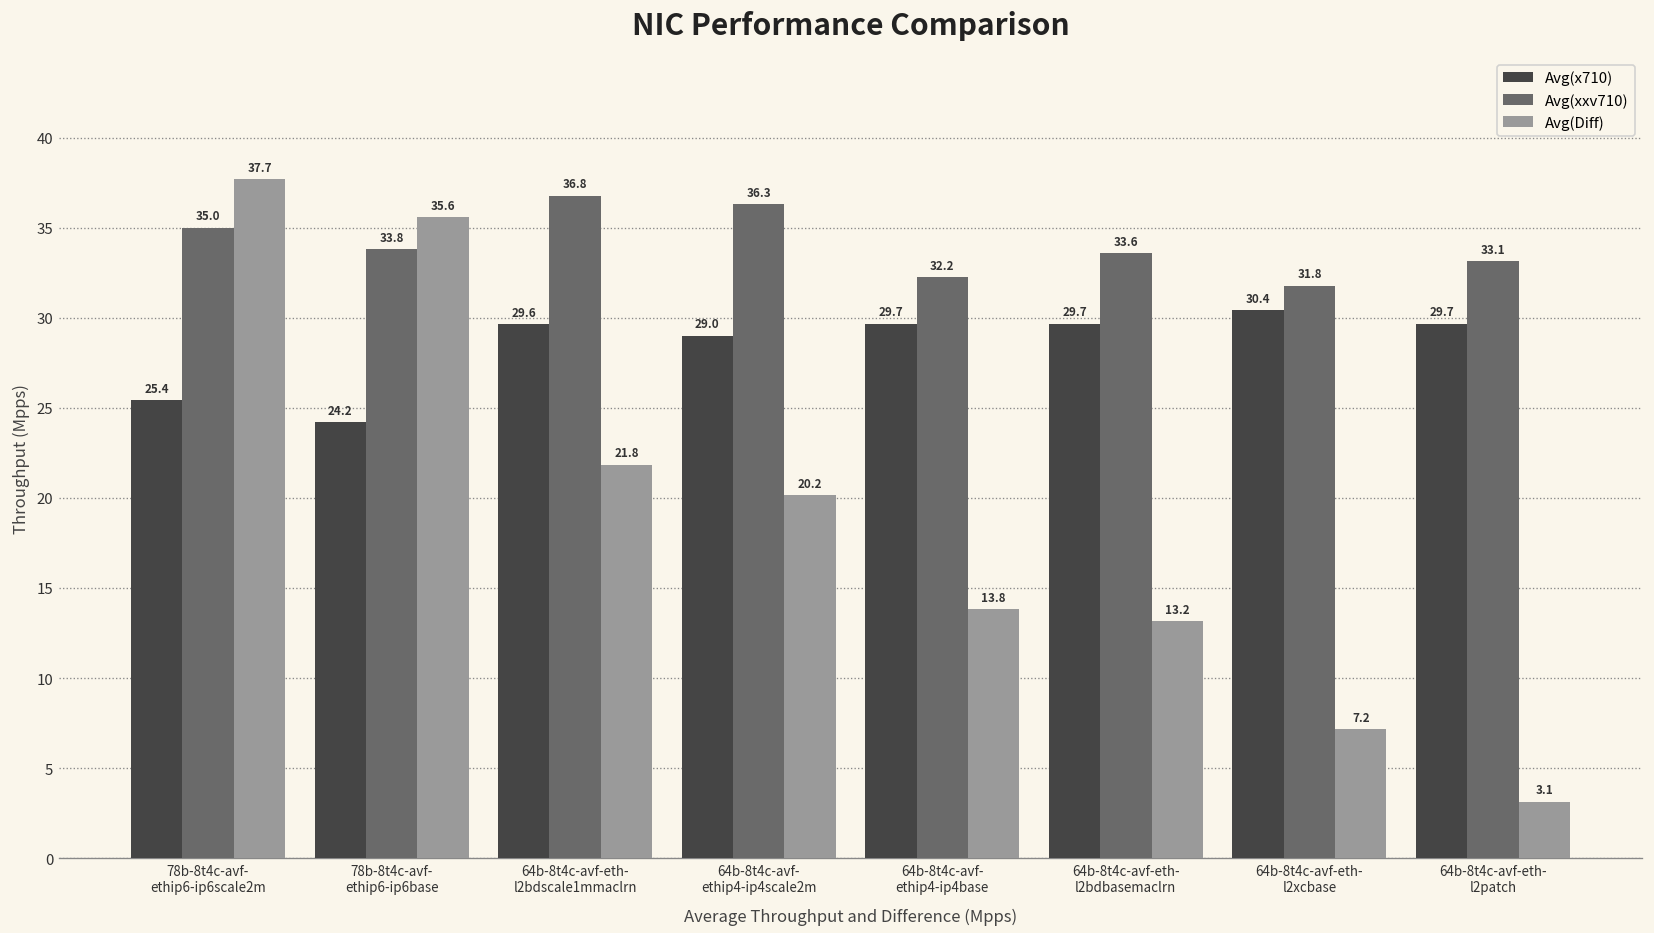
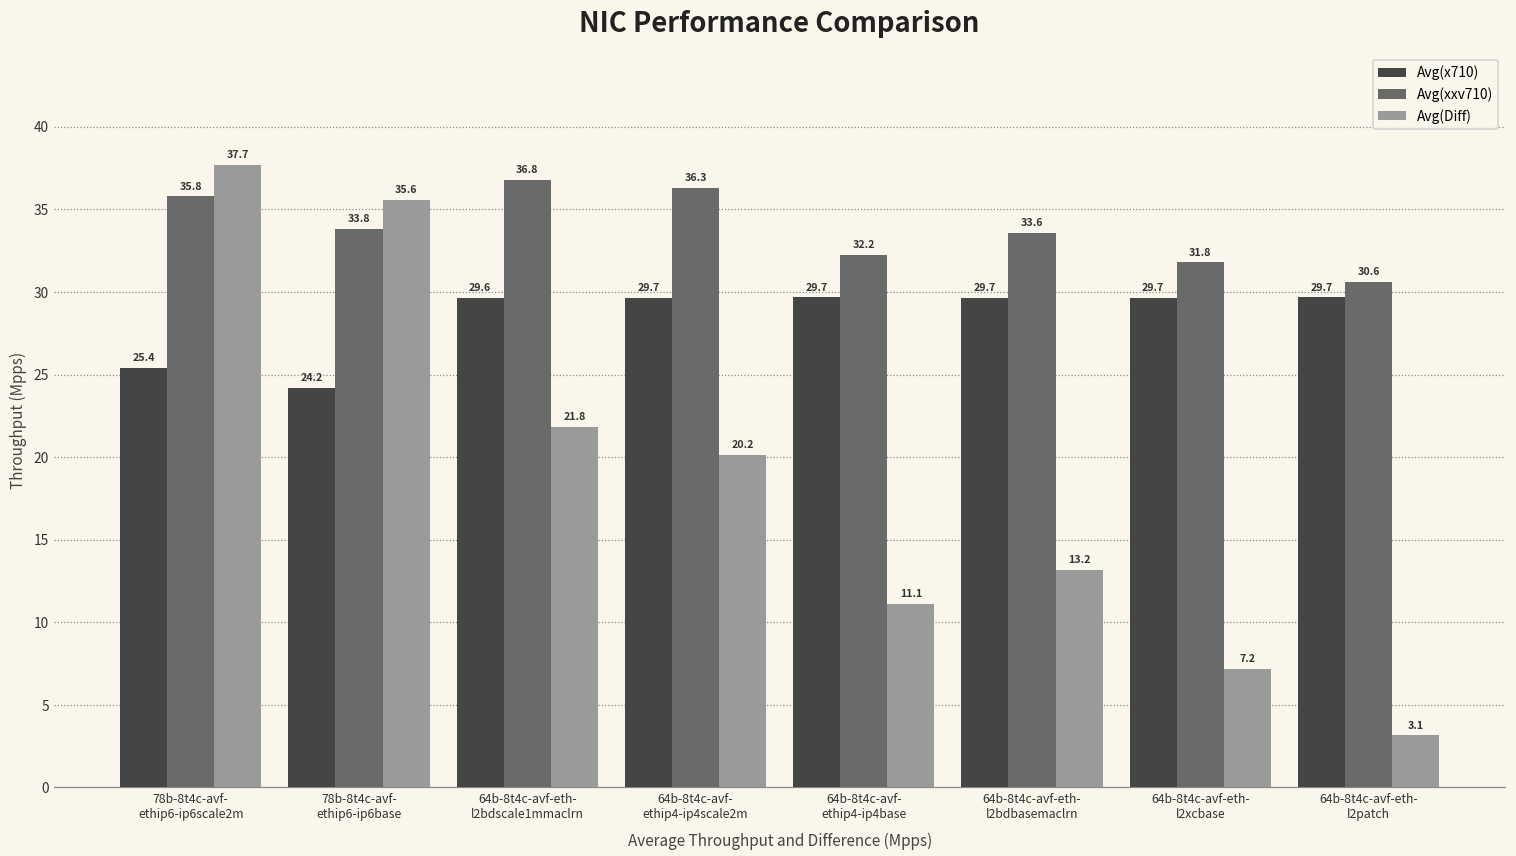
Avg(xxv710), 78b-8t4c-avf- ethip6-ip6scale2m: 35.0 -> 35.8
Avg(x710), 64b-8t4c-avf- ethip4-ip4scale2m: 29.0 -> 29.7
Avg(Diff), 64b-8t4c-avf- ethip4-ip4base: 13.8 -> 11.1
Avg(x710), 64b-8t4c-avf-eth- l2xcbase: 30.4 -> 29.7
Avg(xxv710), 64b-8t4c-avf-eth- l2patch: 33.1 -> 30.6
